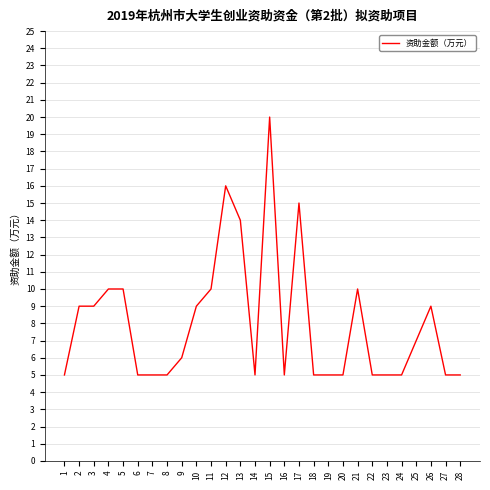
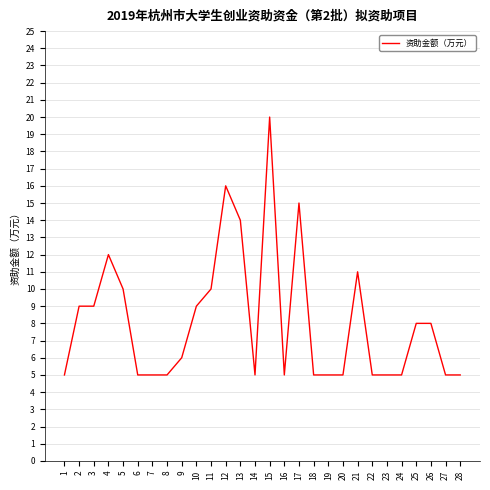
4: 10 -> 12
21: 10 -> 11
25: 7 -> 8
26: 9 -> 8
